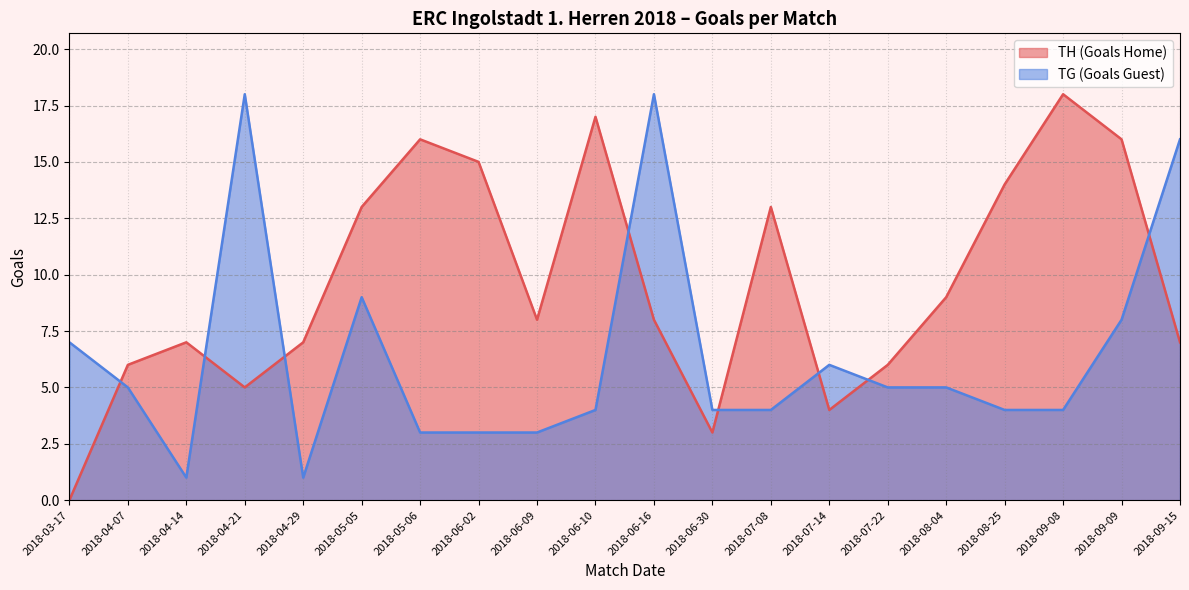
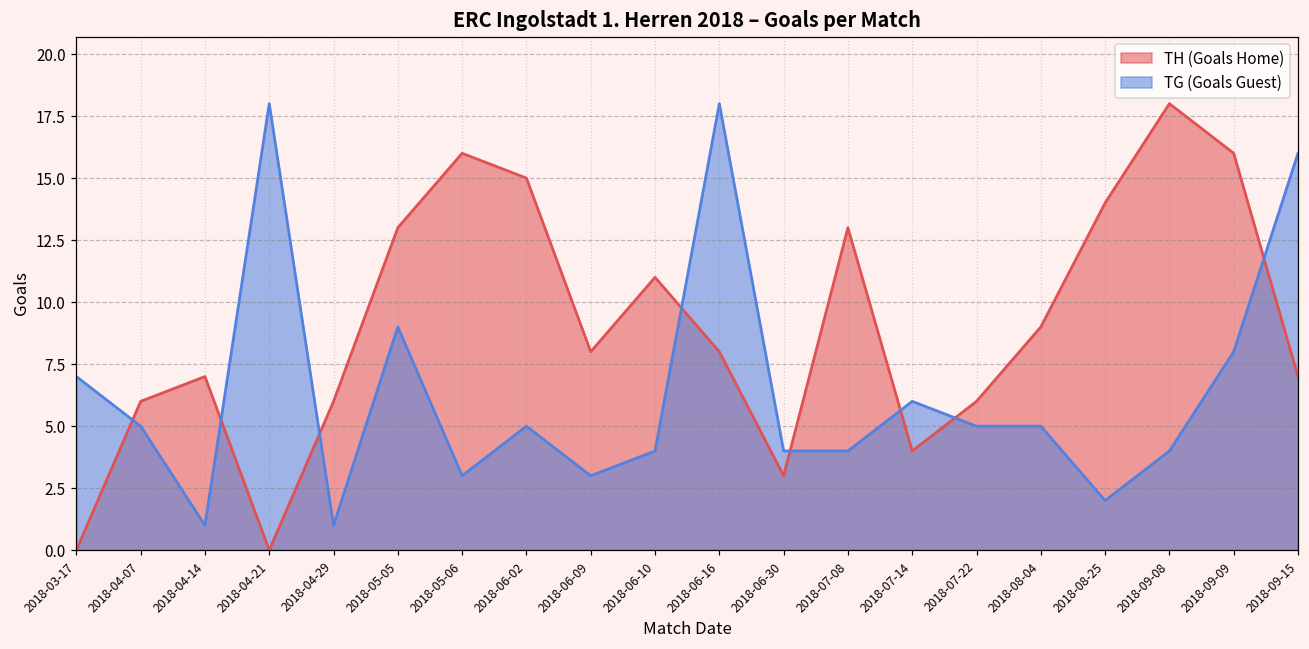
TH (Goals Home), 2018-04-21: 5 -> 0
TH (Goals Home), 2018-04-29: 7 -> 6
TG (Goals Guest), 2018-06-02: 3 -> 5
TH (Goals Home), 2018-06-10: 17 -> 11
TG (Goals Guest), 2018-08-25: 4 -> 2
